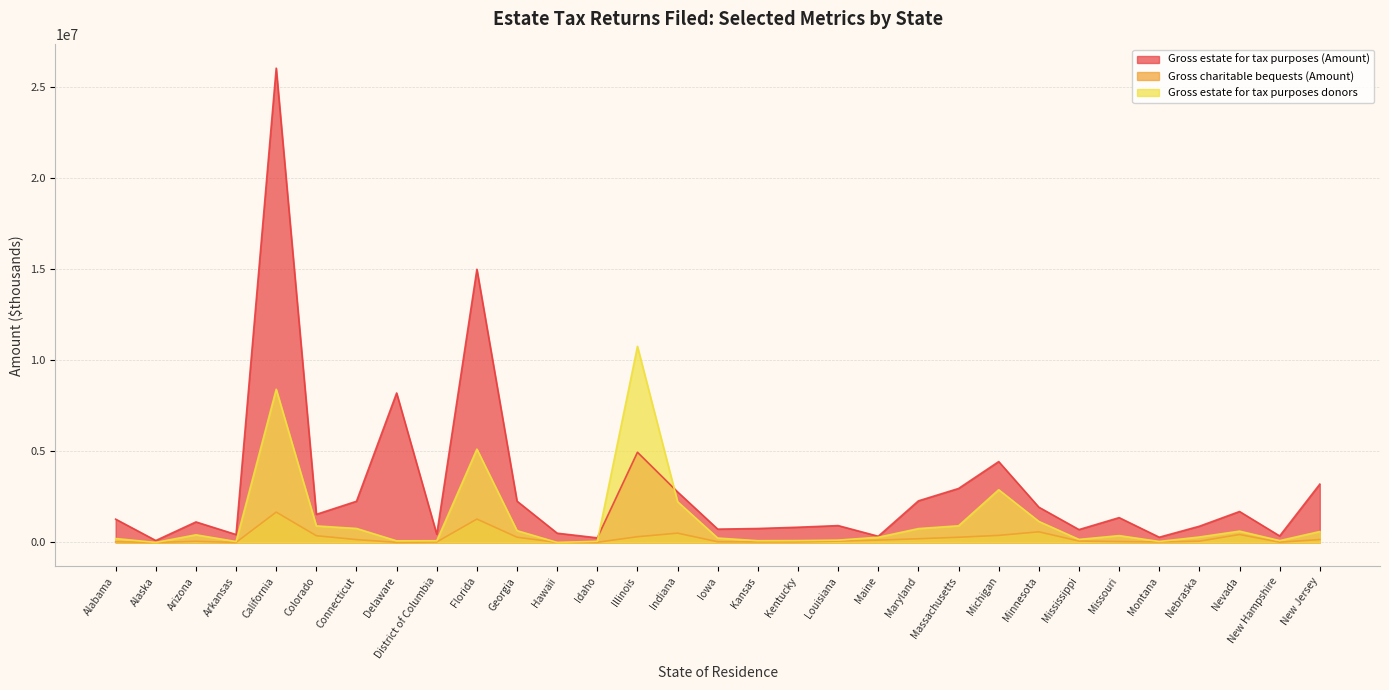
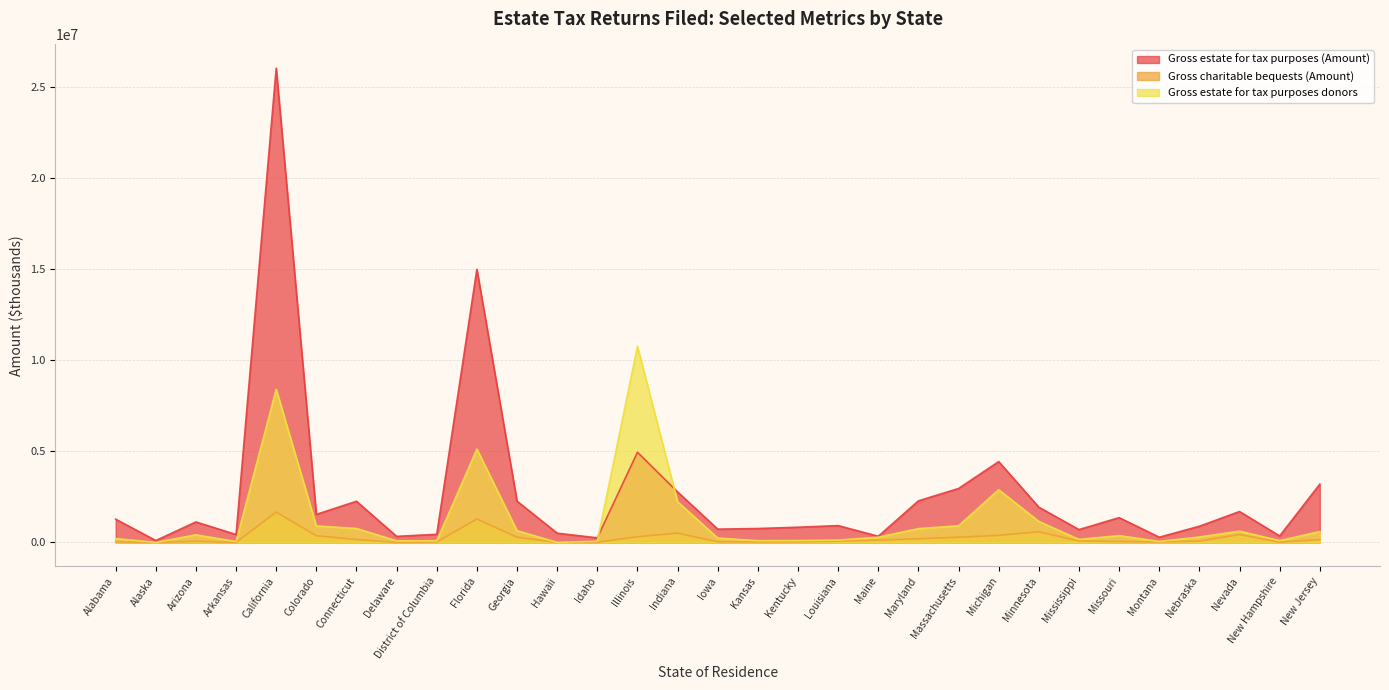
Gross estate for tax purposes (Amount), Delaware: 8200000 -> 300000
